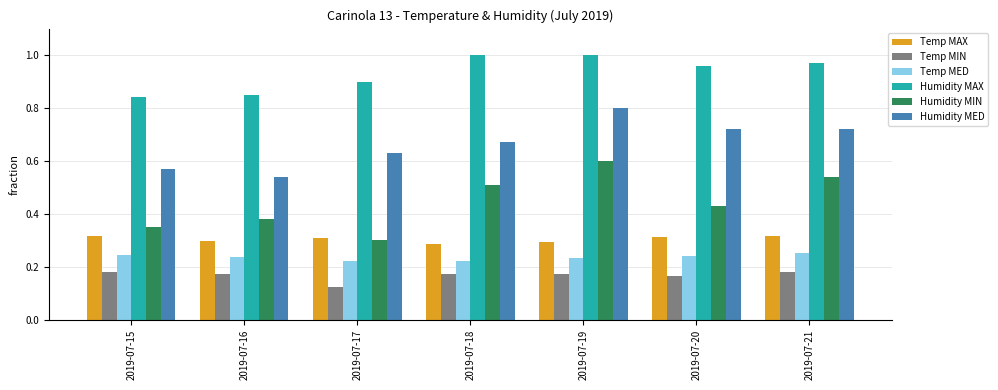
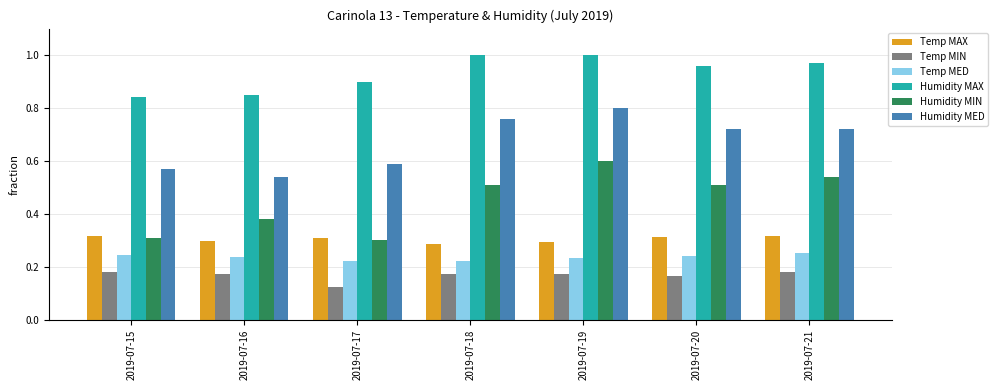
Humidity MIN, 2019-07-15: 0.35 -> 0.31
Humidity MED, 2019-07-17: 0.63 -> 0.59
Humidity MED, 2019-07-18: 0.67 -> 0.76
Humidity MIN, 2019-07-20: 0.43 -> 0.51
